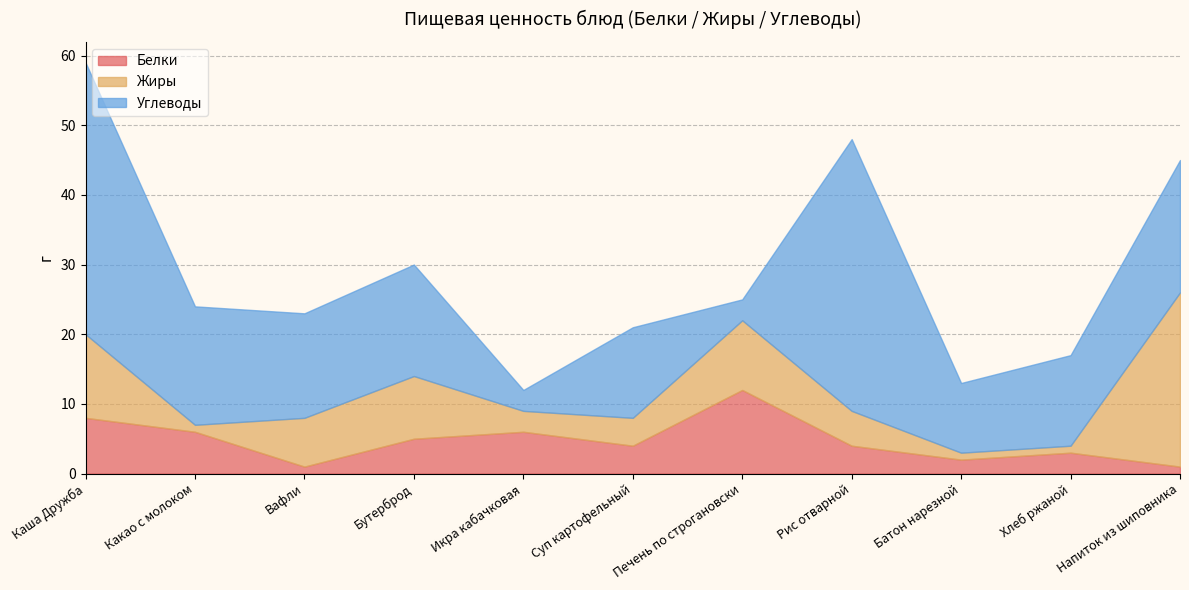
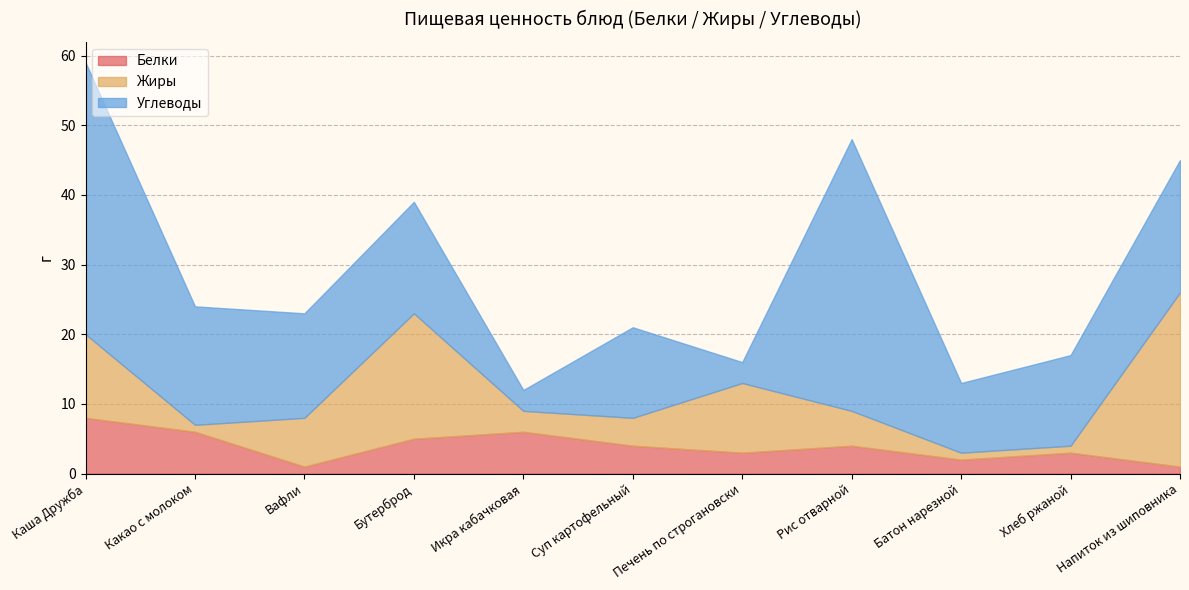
Жиры, Бутерброд: 9 -> 18
Белки, Печень по строгановски: 12 -> 3
